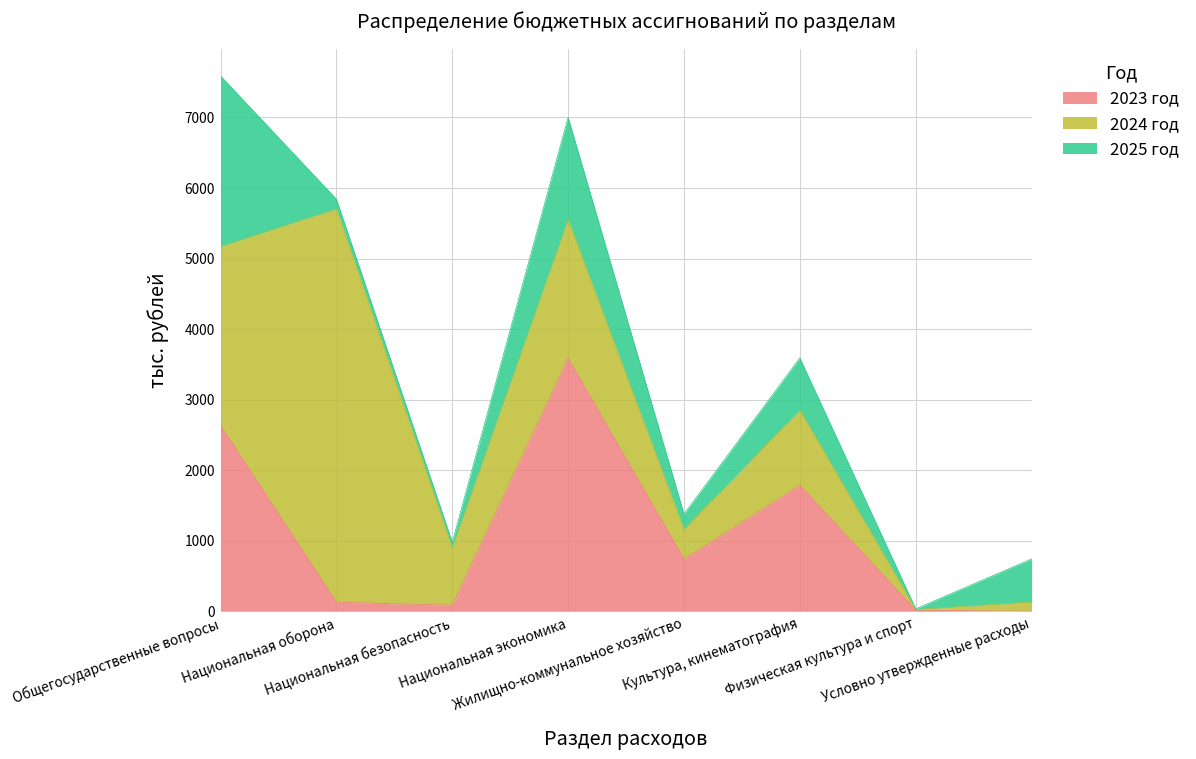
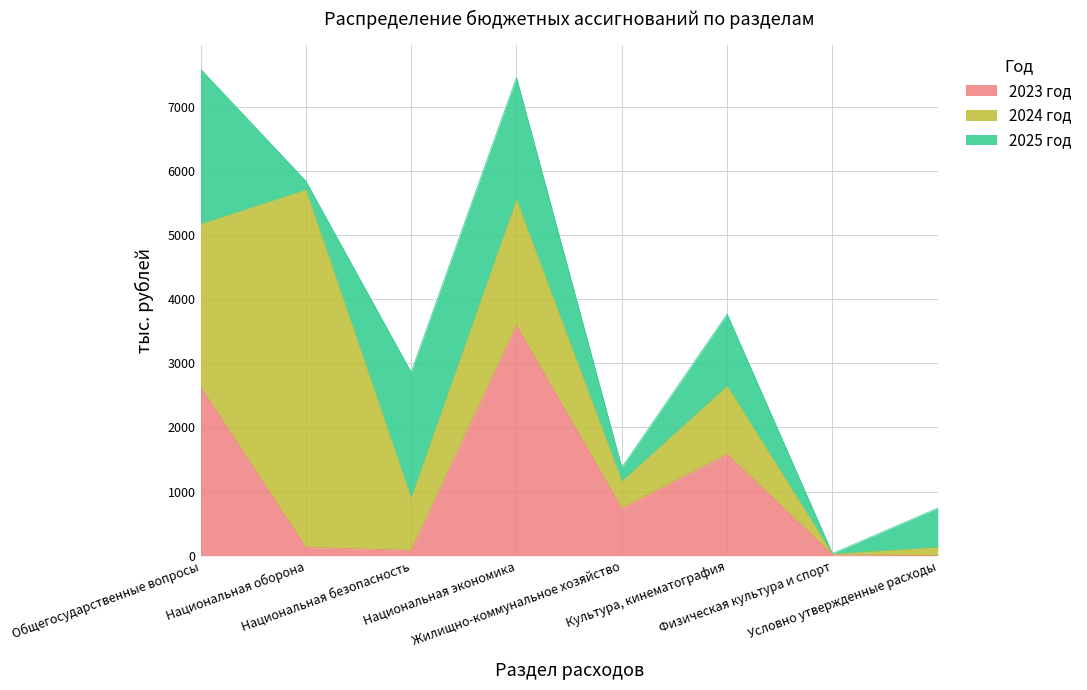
2025 год, Национальная безопасность: 100 -> 2000
2025 год, Национальная экономика: 1500 -> 1900
2023 год, Культура, кинематография: 1800 -> 1600
2025 год, Культура, кинематография: 700 -> 1100
